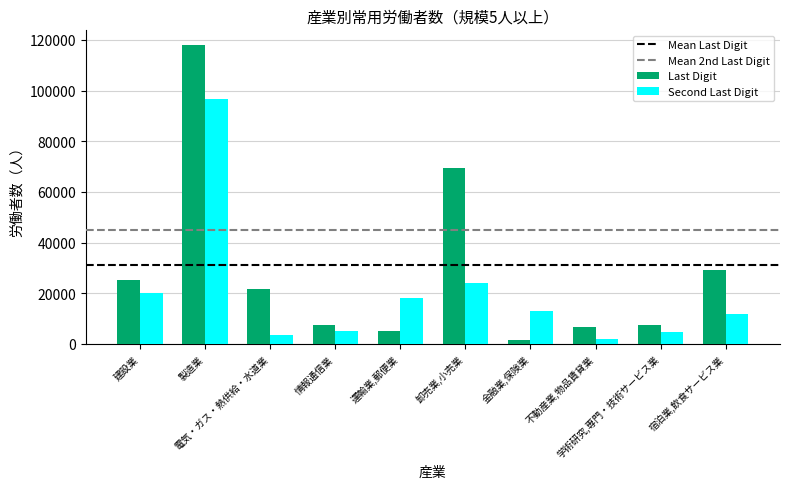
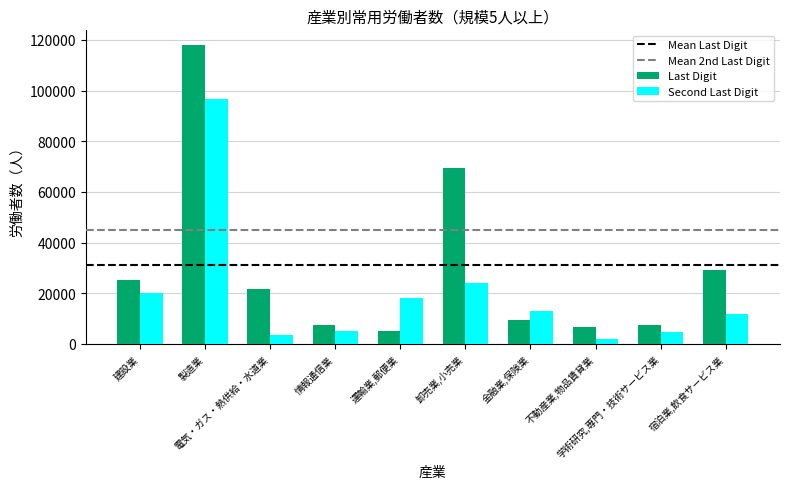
Last Digit, 金融業,保険業: 2000 -> 10000
